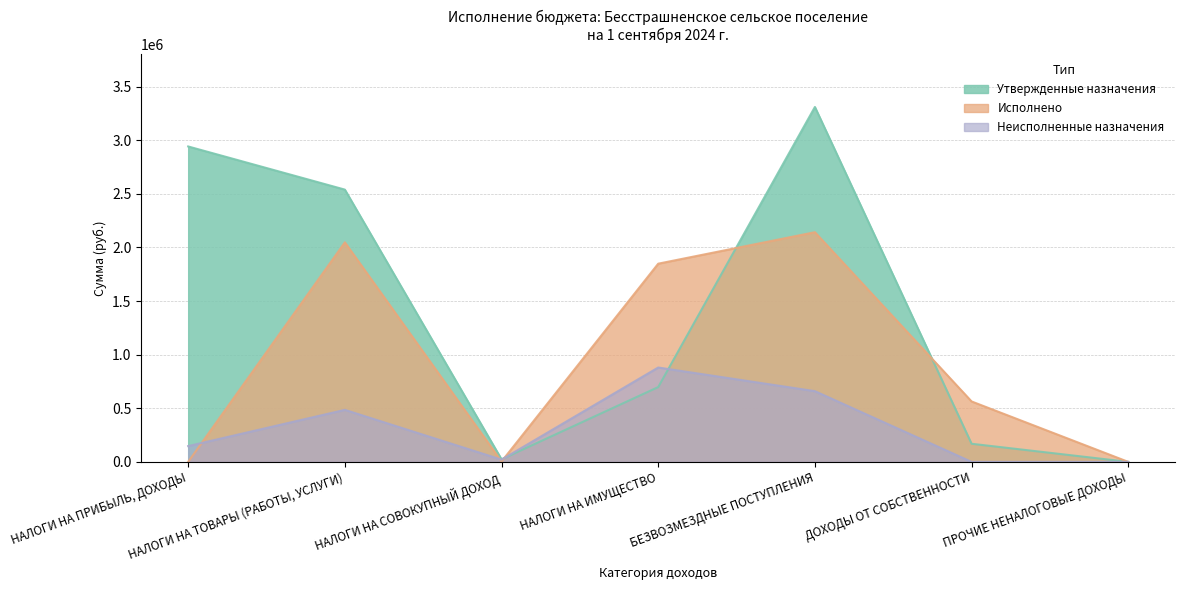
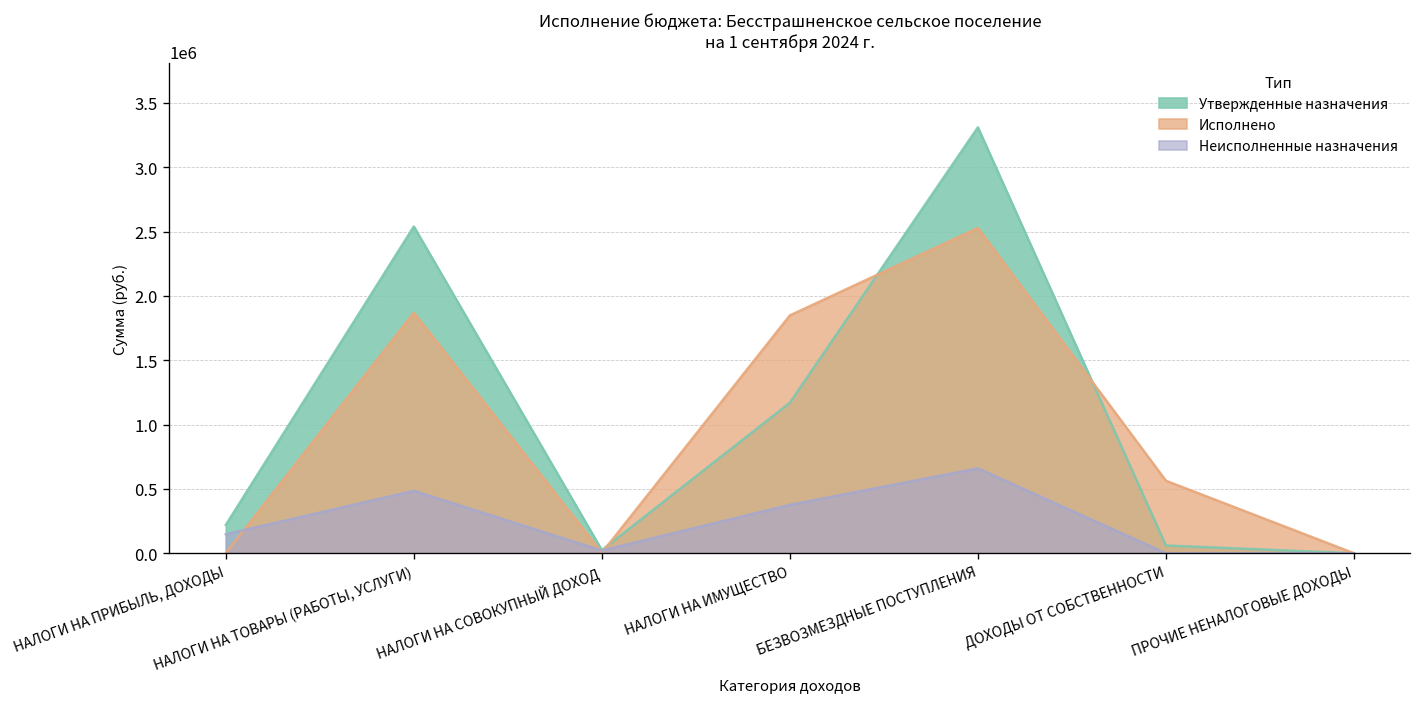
Утвержденные назначения, НАЛОГИ НА ПРИБЫЛЬ, ДОХОДЫ: 2940000 -> 220000
Исполнено, НАЛОГИ НА ТОВАРЫ (РАБОТЫ, УСЛУГИ): 2050000 -> 1870000
Утвержденные назначения, НАЛОГИ НА ИМУЩЕСТВО: 700000 -> 1170000
Неисполненные назначения, НАЛОГИ НА ИМУЩЕСТВО: 880000 -> 380000
Исполнено, БЕЗВОЗМЕЗДНЫЕ ПОСТУПЛЕНИЯ: 2140000 -> 2530000
Утвержденные назначения, ДОХОДЫ ОТ СОБСТВЕННОСТИ: 170000 -> 60000
